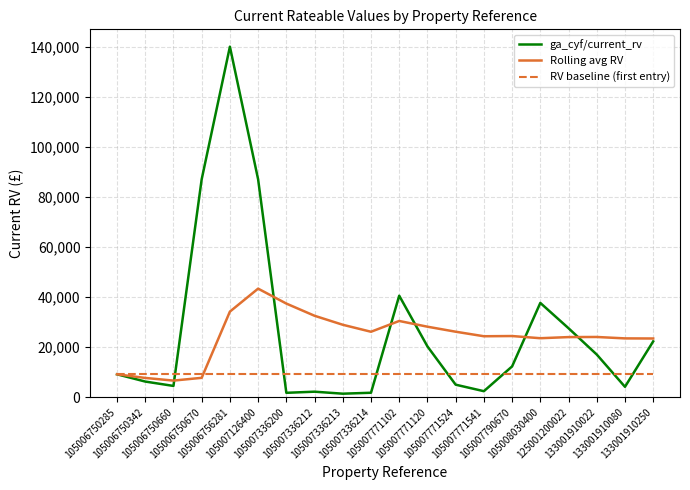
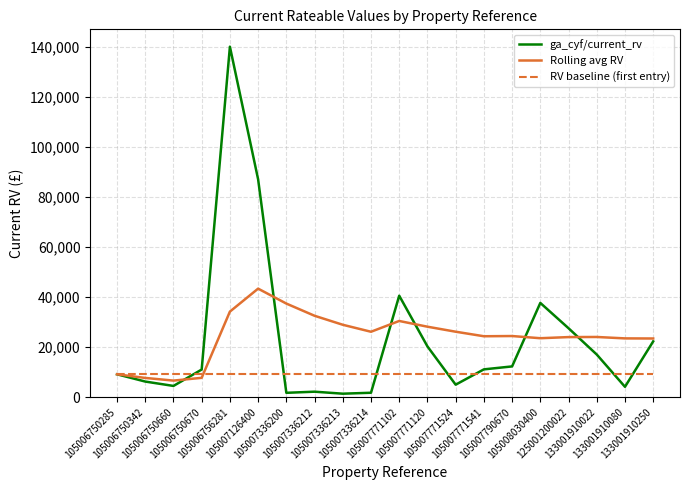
ga_cyf/current_rv, 105006750670: 87,000 -> 11,000
ga_cyf/current_rv, 105007771541: 2,000 -> 11,000
